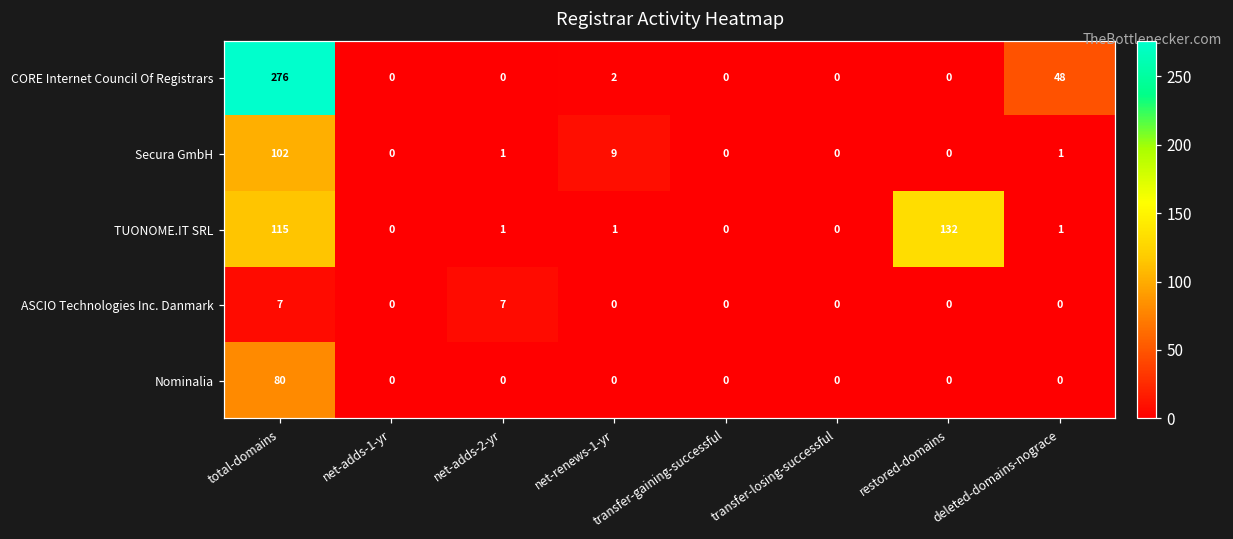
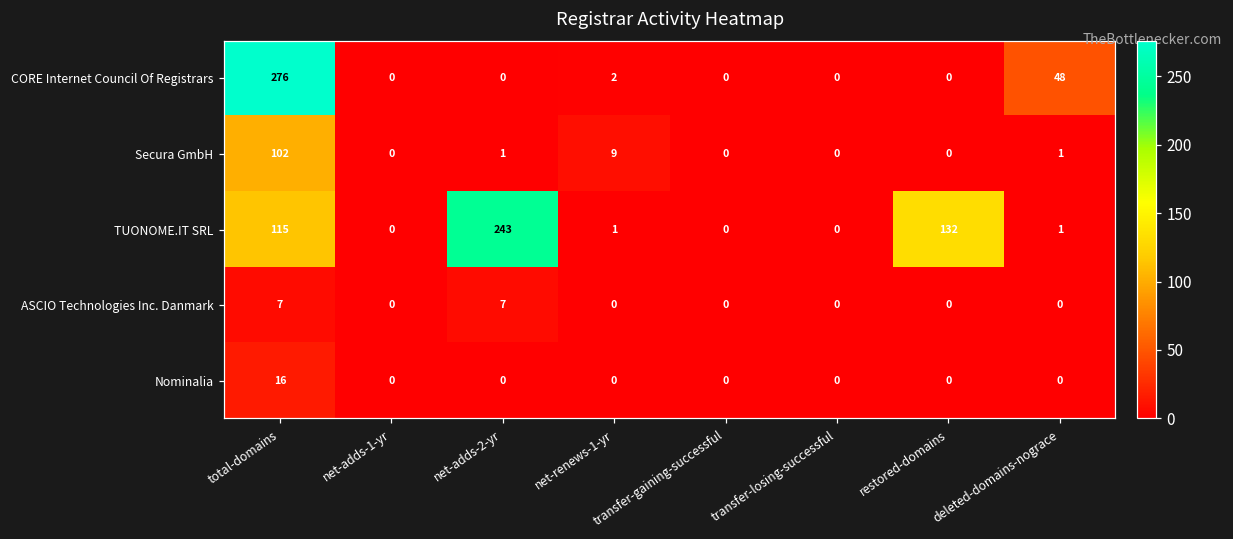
TUONOME.IT SRL, net-adds-2-yr: 1 -> 243
Nominalia, total-domains: 80 -> 16
